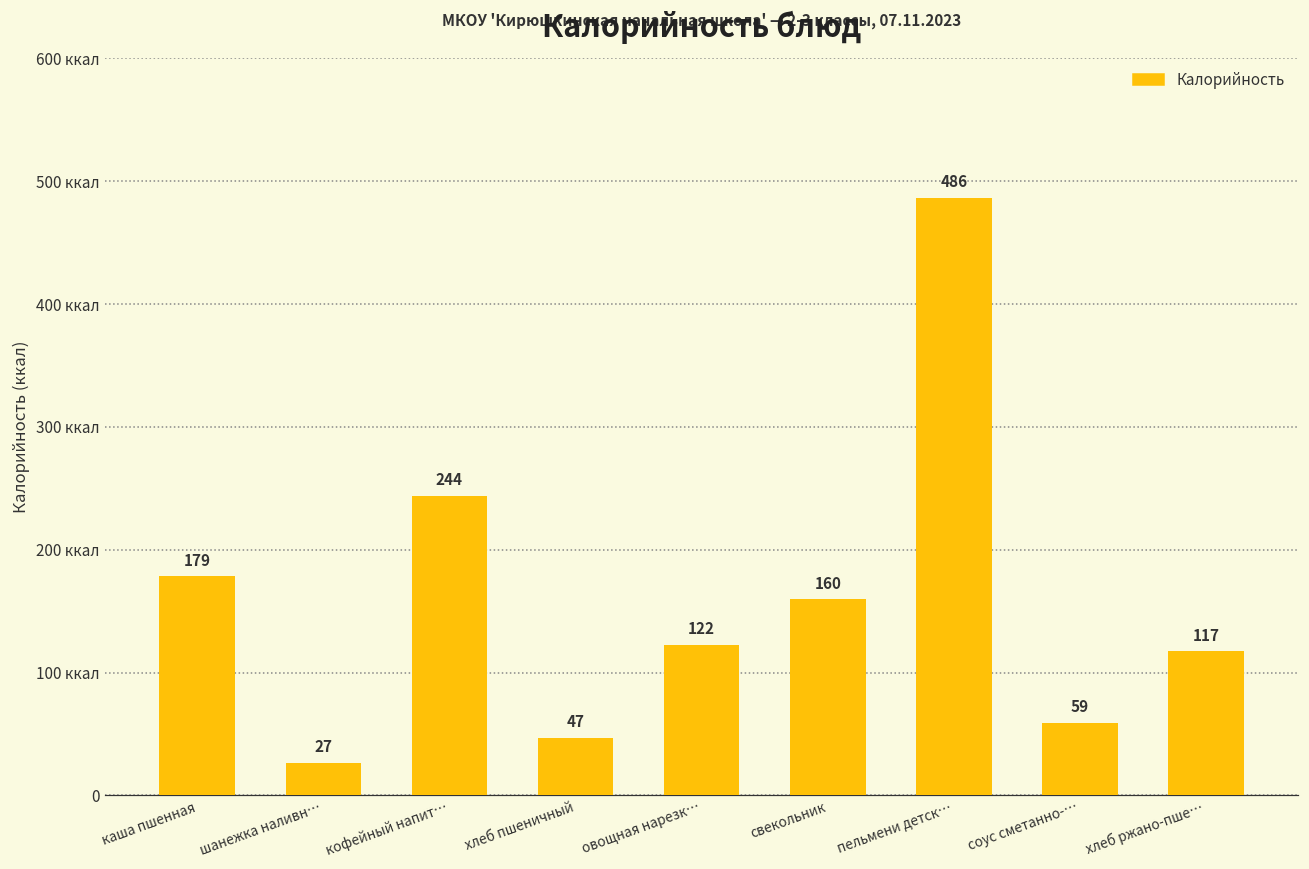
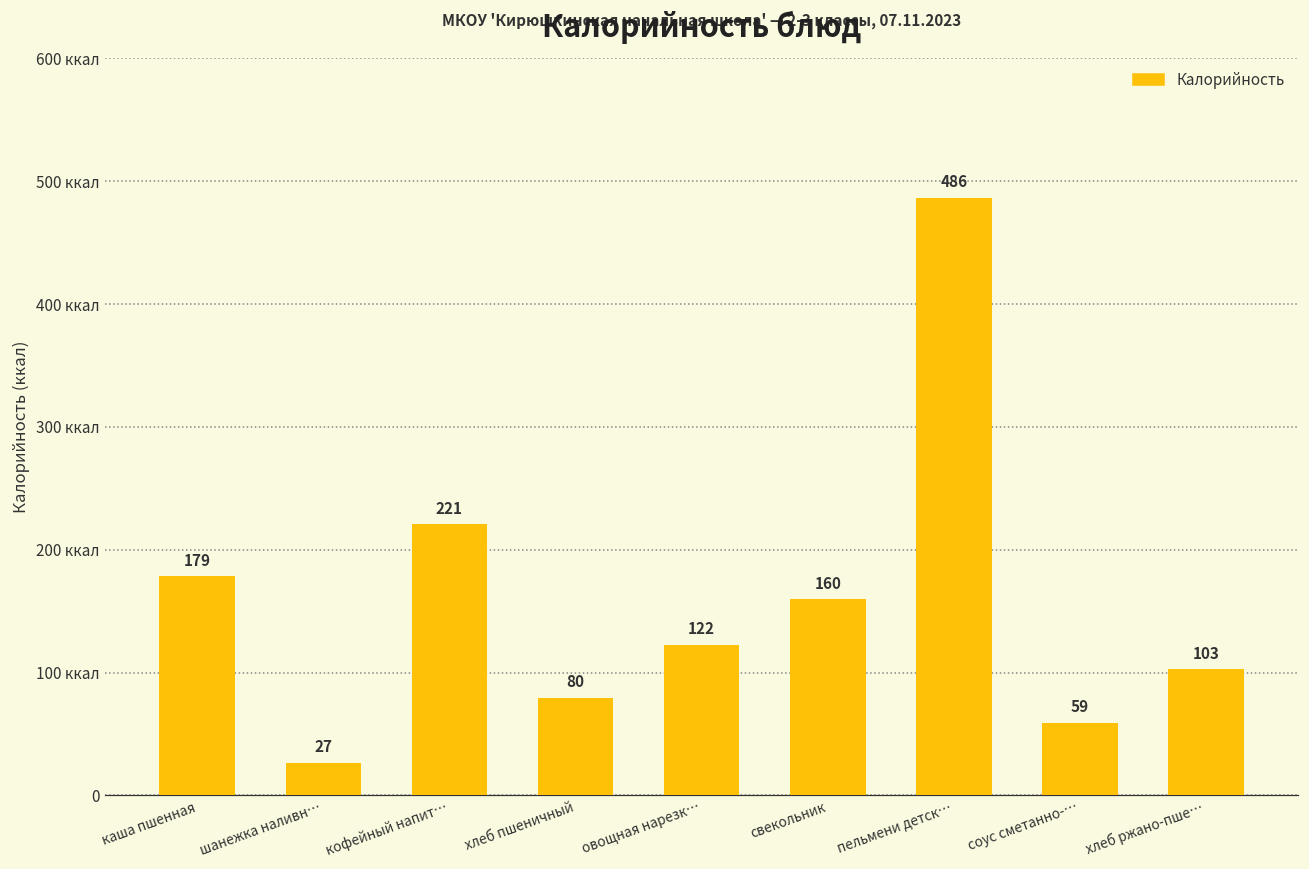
кофейный напит…: 244 -> 221
хлеб пшеничный: 47 -> 80
хлеб ржано-пше…: 117 -> 103
